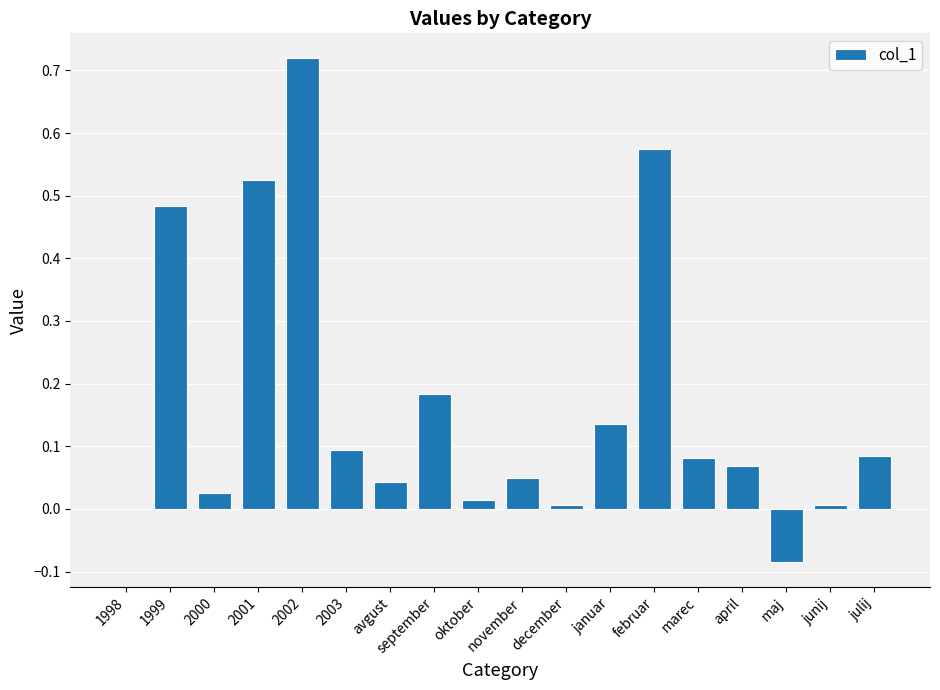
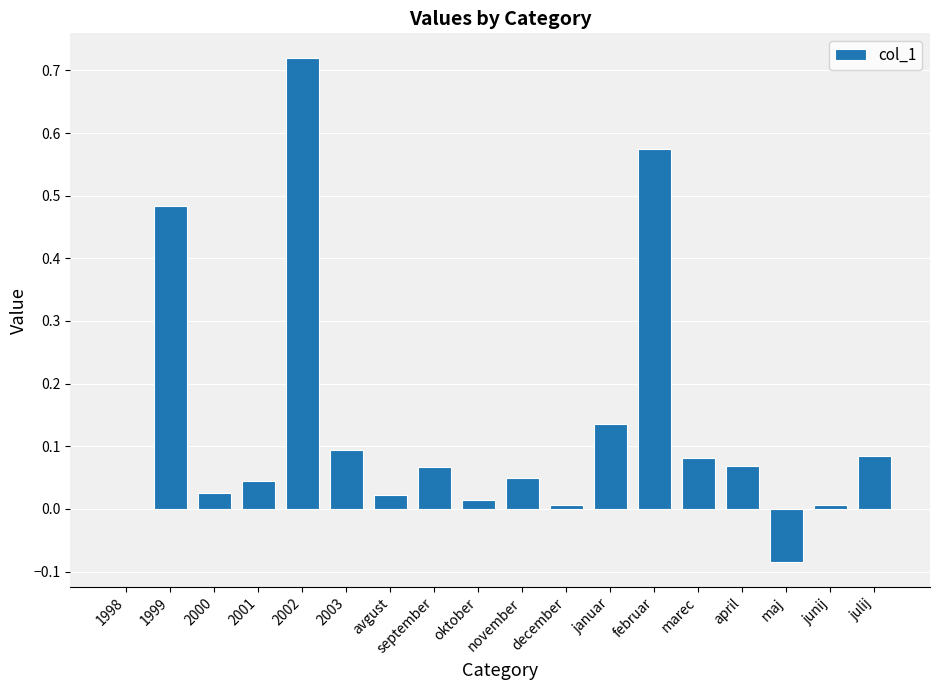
2001: 0.52 -> 0.04
avgust: 0.04 -> 0.02
september: 0.18 -> 0.07
